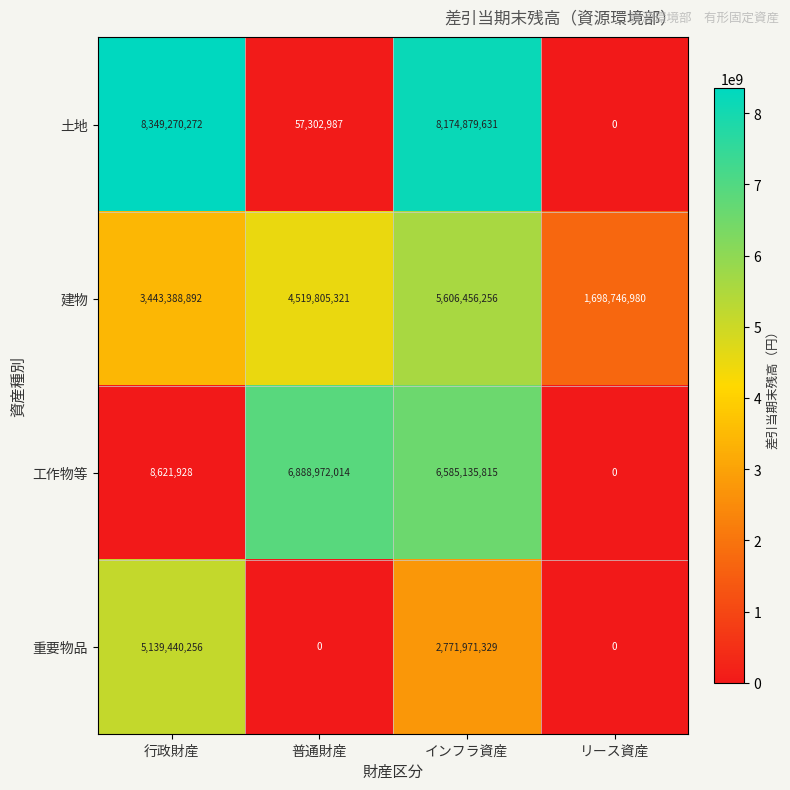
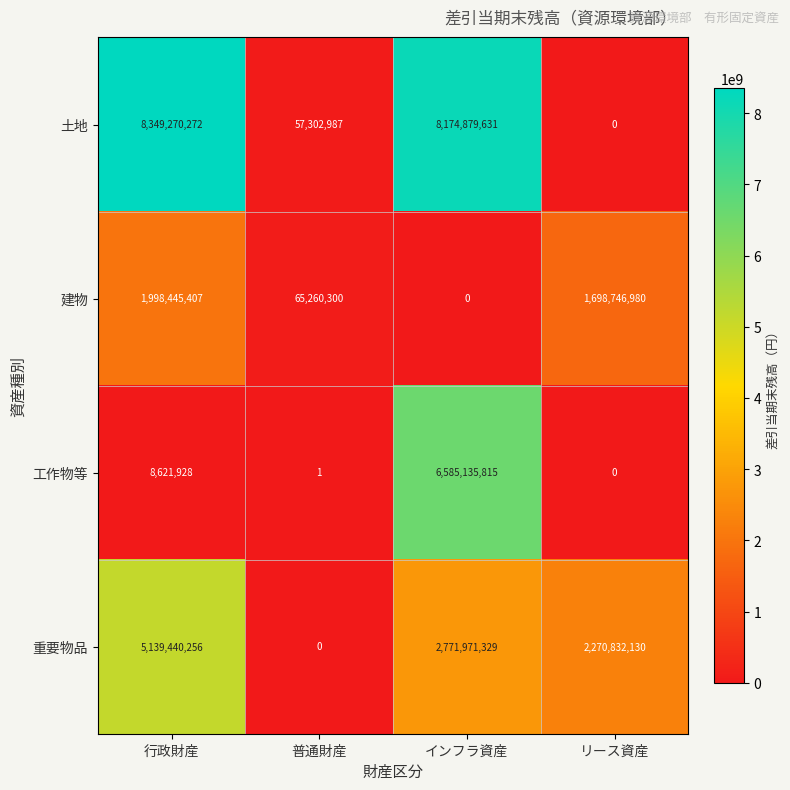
建物, 行政財産: 3,443,388,892 -> 1,998,445,407
建物, 普通財産: 4,519,805,321 -> 65,260,300
建物, インフラ資産: 5,606,456,256 -> 0
工作物等, 普通財産: 6,888,972,014 -> 1
重要物品, リース資産: 0 -> 2,270,832,130
